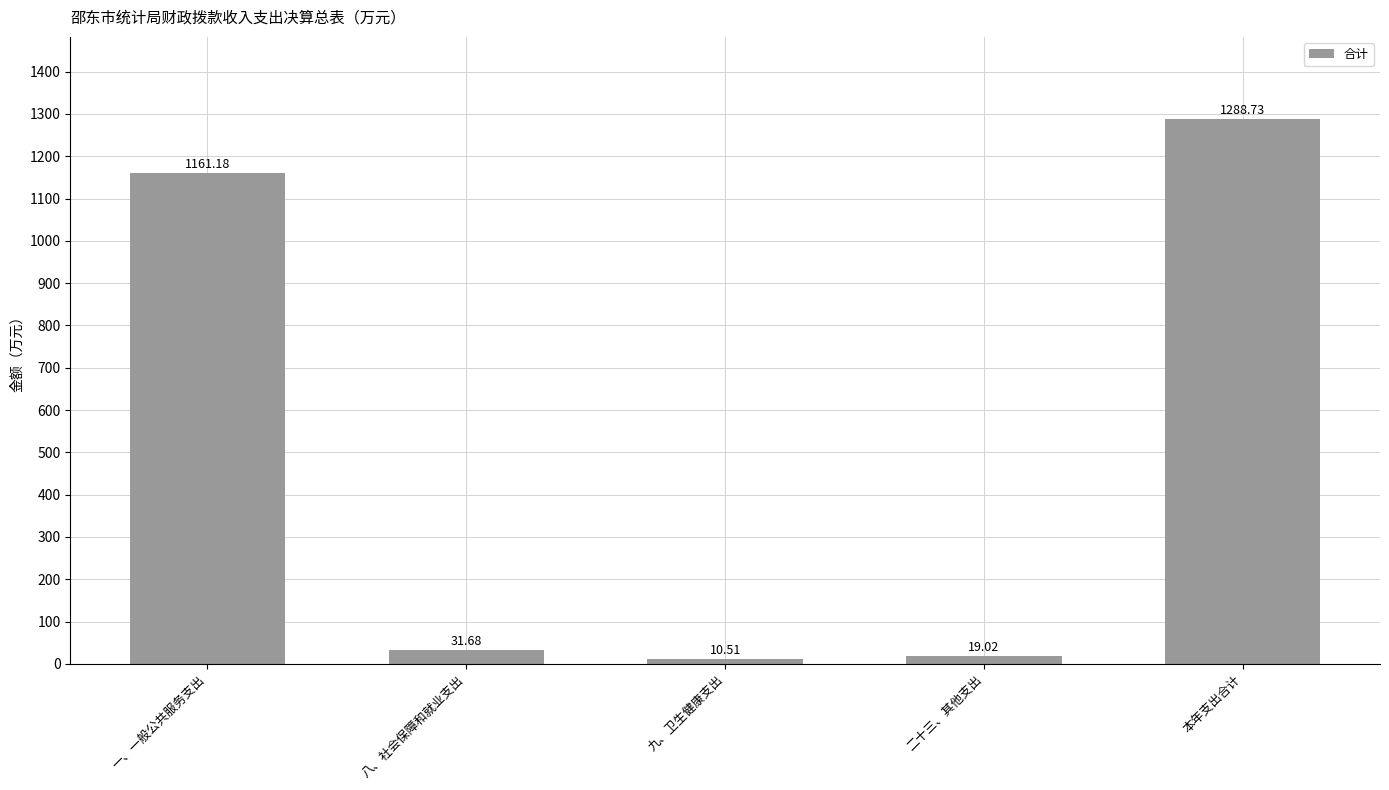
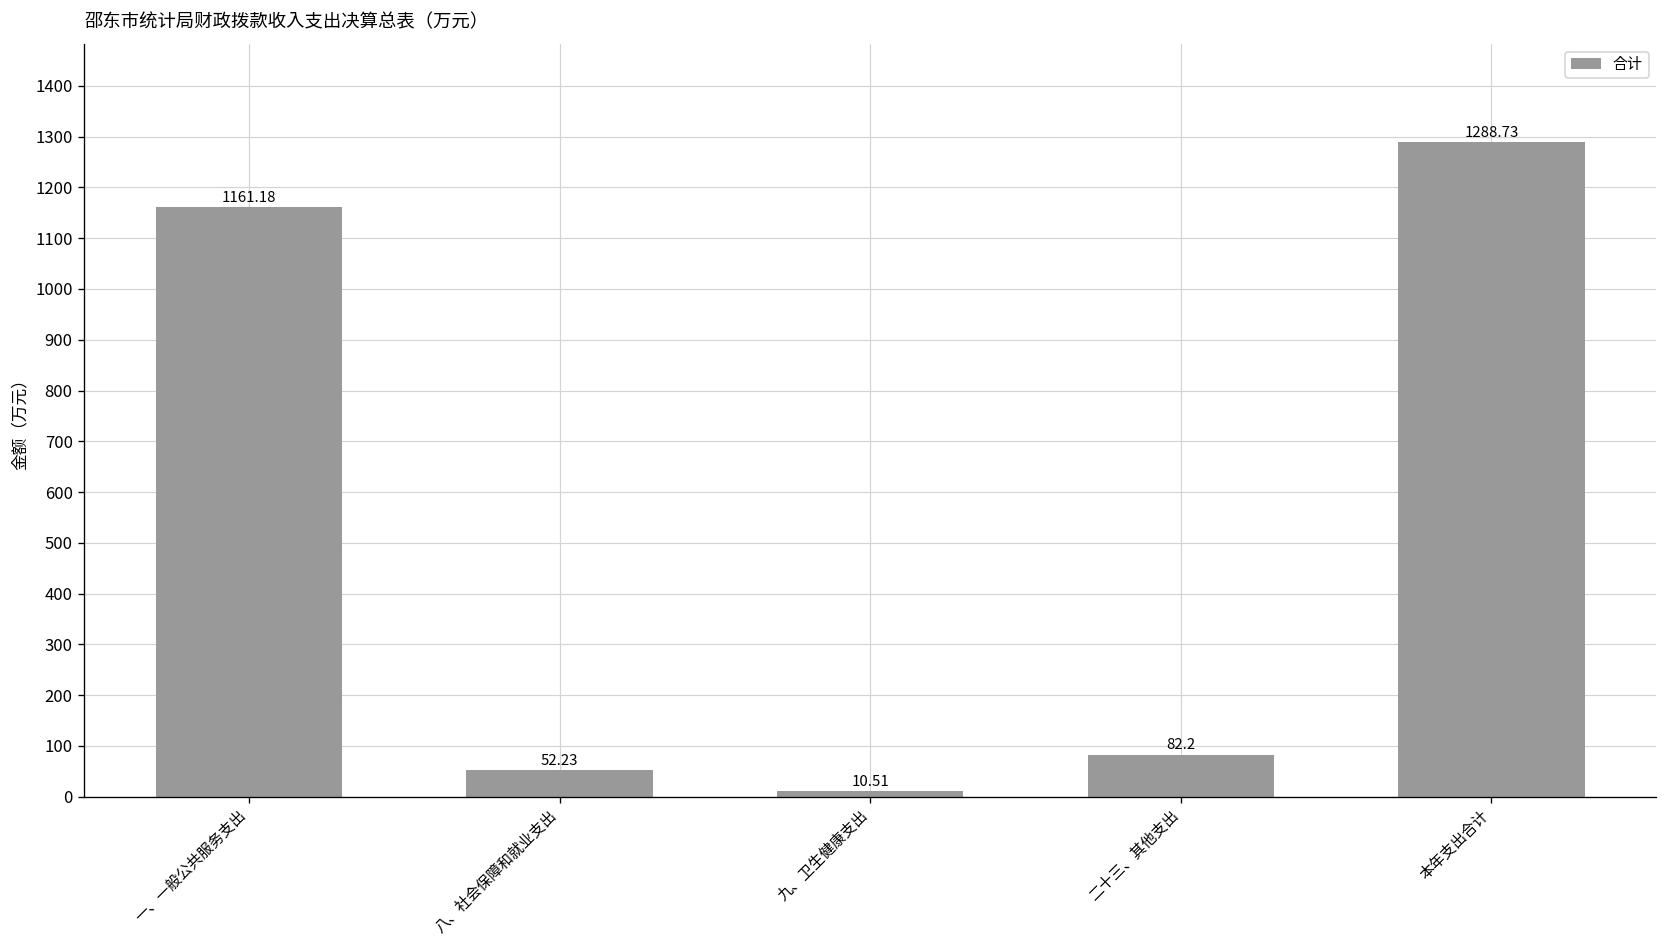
八、社会保障和就业支出: 31.68 -> 52.23
二十三、其他支出: 19.02 -> 82.2
